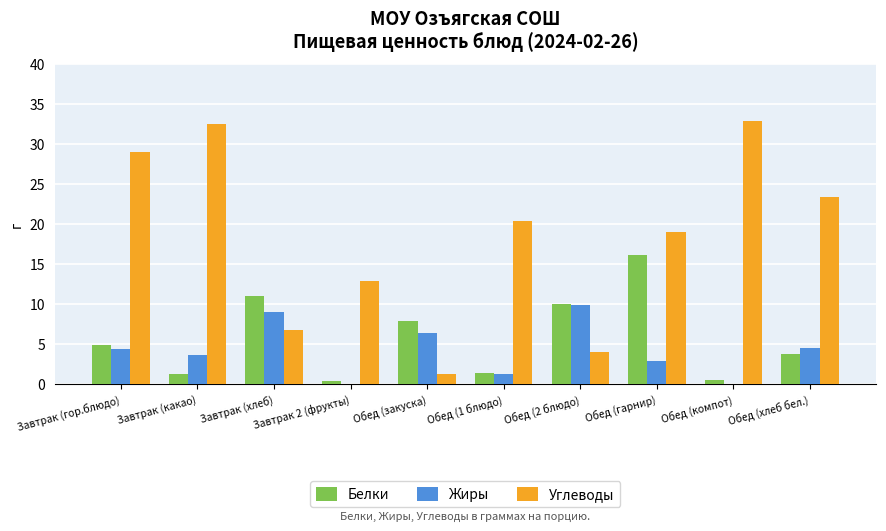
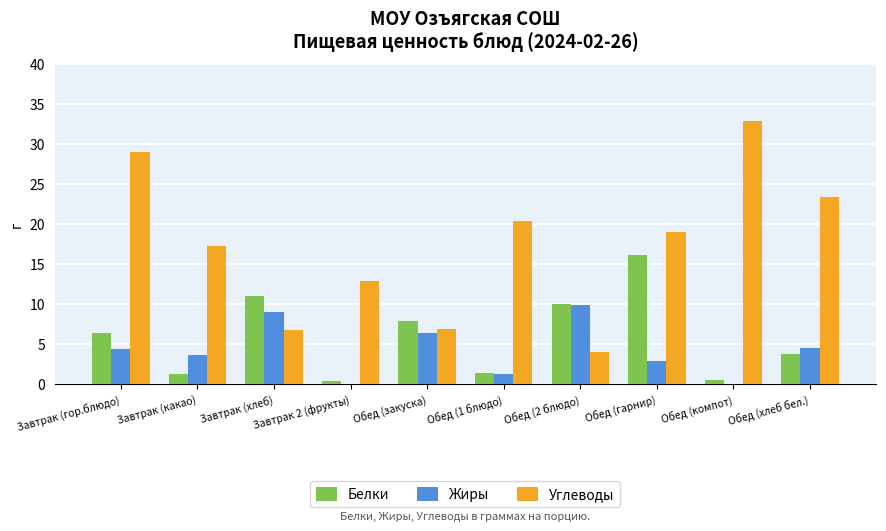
Белки, Завтрак (гор.блюдо): 5 -> 6
Углеводы, Завтрак (какао): 33 -> 17
Углеводы, Обед (закуска): 1 -> 7
